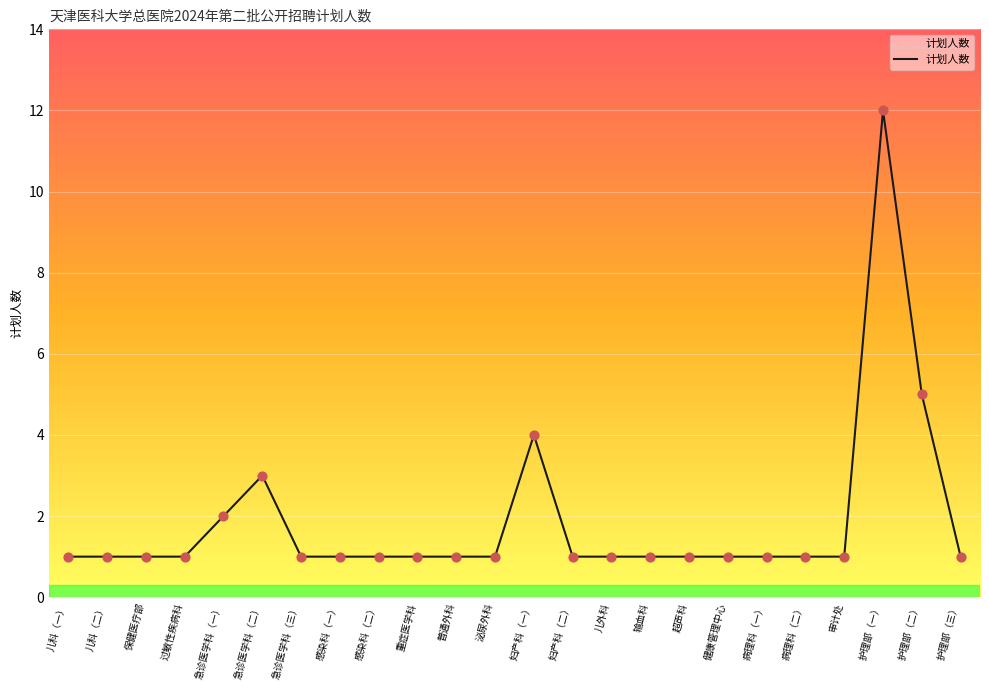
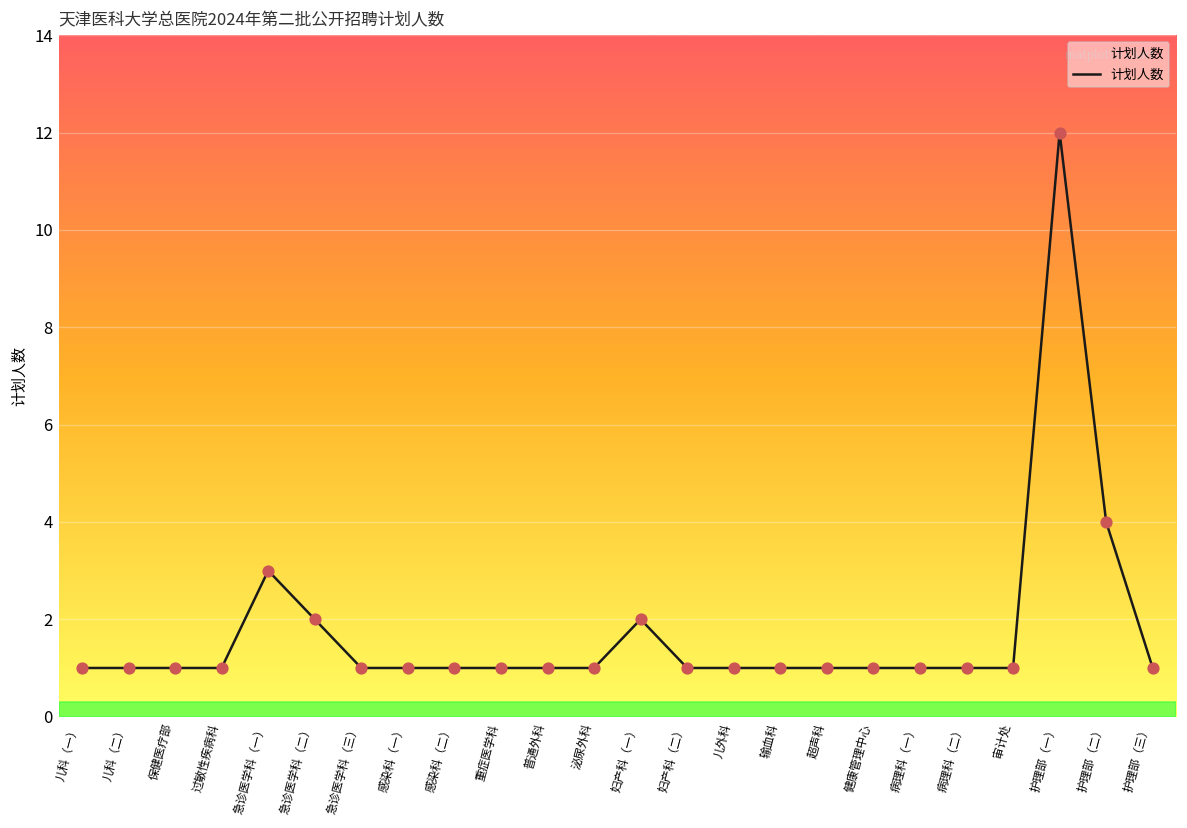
急诊医学科（一）: 2 -> 3
急诊医学科（二）: 3 -> 2
妇产科（一）: 4 -> 2
护理部（二）: 5 -> 4
